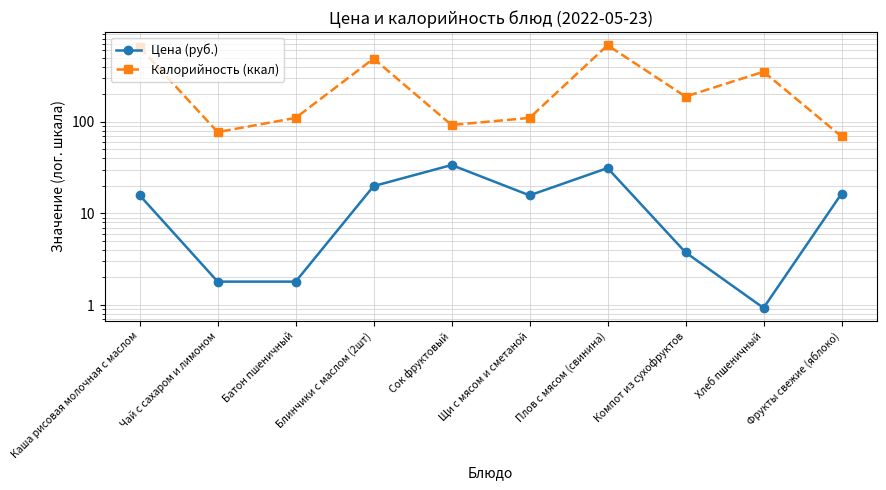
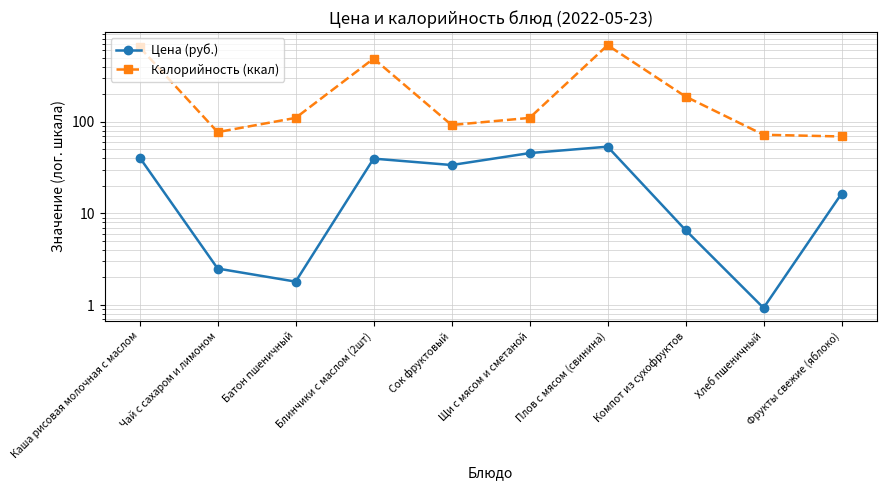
Цена (руб.), Каша рисовая молочная с маслом: 16 -> 40
Цена (руб.), Чай с сахаром и лимоном: 1.8 -> 2.5
Цена (руб.), Блинчики с маслом (2шт): 20 -> 40
Цена (руб.), Щи с мясом и сметаной: 16 -> 50
Цена (руб.), Плов с мясом (свинина): 31 -> 50
Цена (руб.), Компот из сухофруктов: 3.8 -> 7
Калорийность (ккал), Хлеб пшеничный: 350 -> 70
